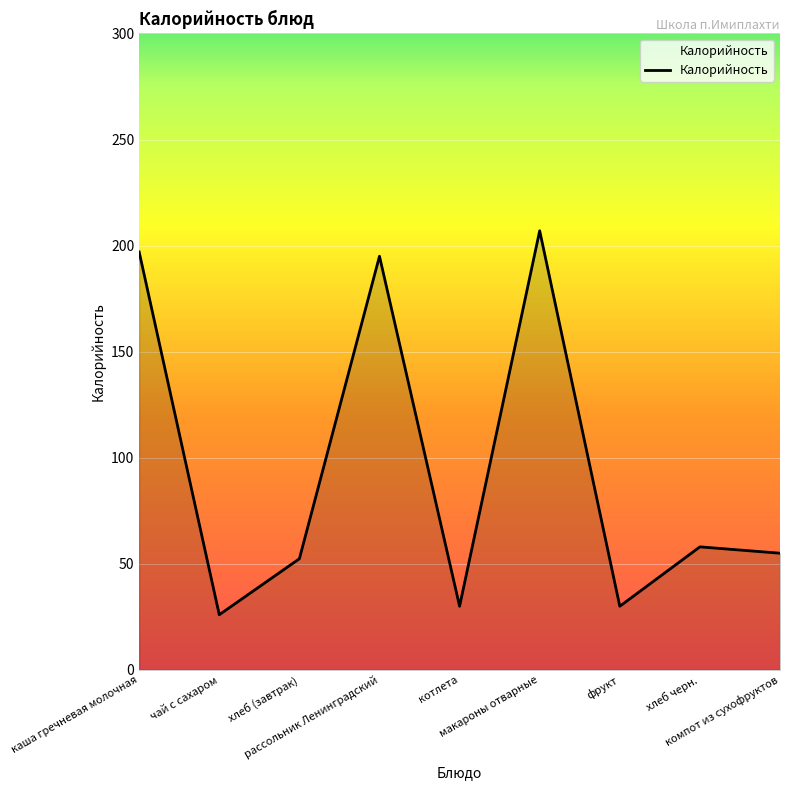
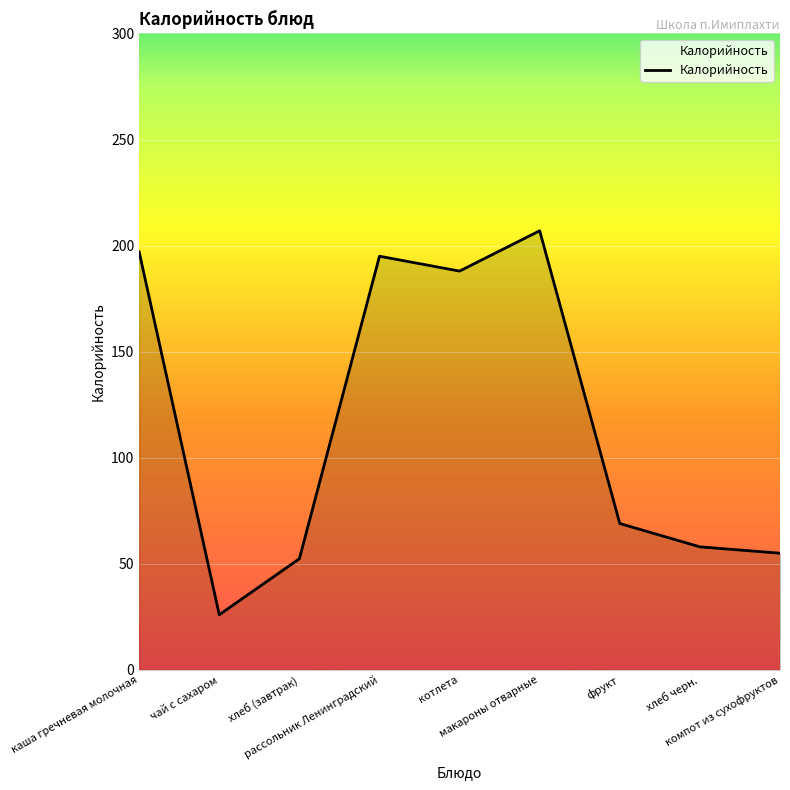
котлета: 30 -> 188
фрукт: 30 -> 69
